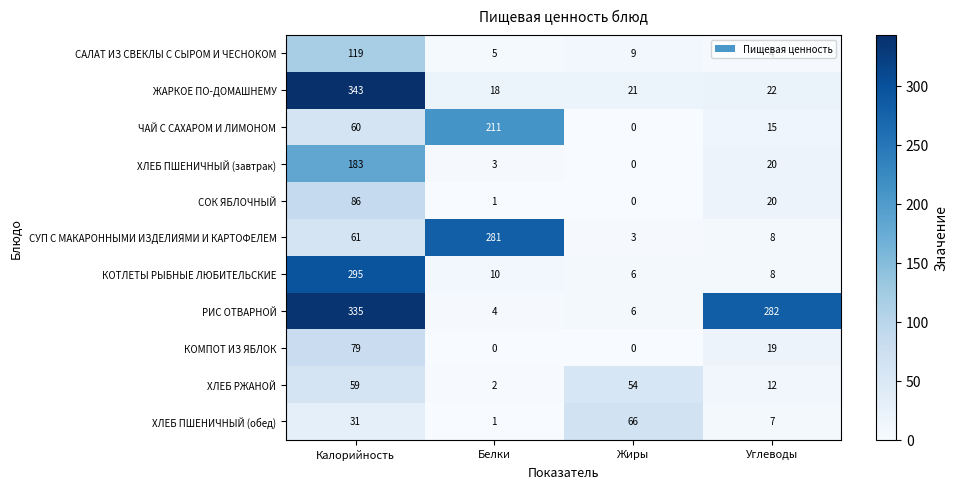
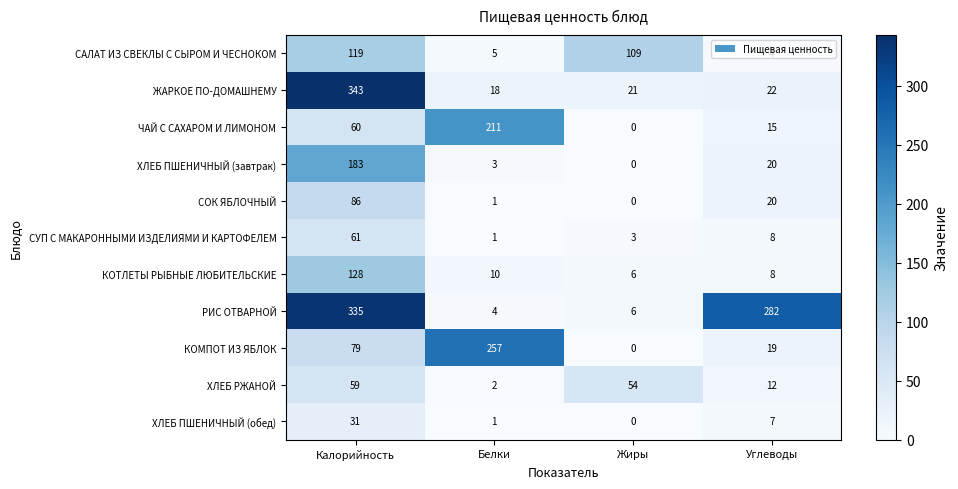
САЛАТ ИЗ СВЕКЛЫ С СЫРОМ И ЧЕСНОКОМ, Жиры: 9 -> 109
СУП С МАКАРОННЫМИ ИЗДЕЛИЯМИ И КАРТОФЕЛЕМ, Белки: 281 -> 1
КОТЛЕТЫ РЫБНЫЕ ЛЮБИТЕЛЬСКИЕ, Калорийность: 295 -> 128
КОМПОТ ИЗ ЯБЛОК, Белки: 0 -> 257
ХЛЕБ ПШЕНИЧНЫЙ (обед), Жиры: 66 -> 0
